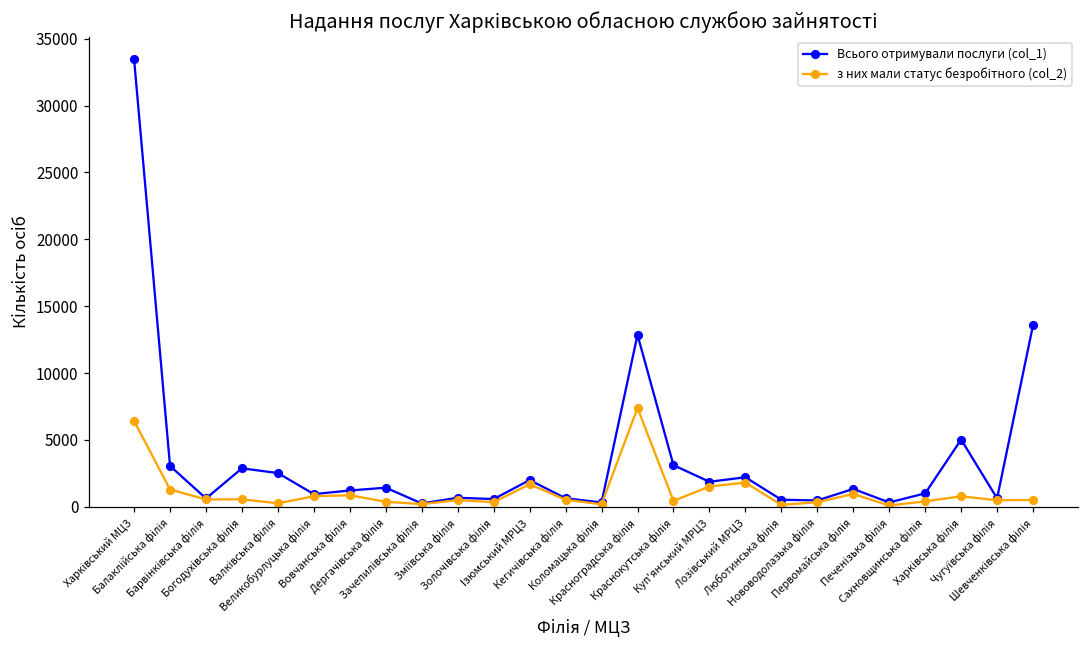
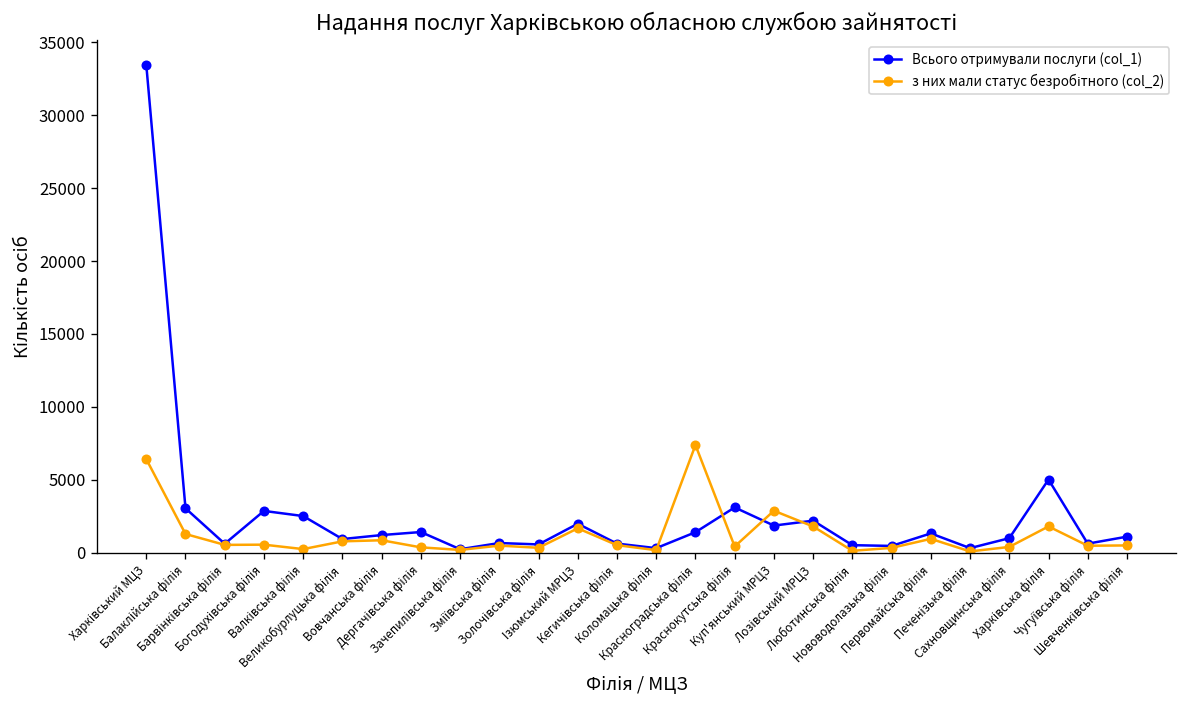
Всього отримували послуги (col_1), Красноградська філія: 12900 -> 1400
з них мали статус безробітного (col_2), Куп'янський МРЦЗ: 1500 -> 2900
з них мали статус безробітного (col_2), Харківська філія: 800 -> 1800
Всього отримували послуги (col_1), Шевченківська філія: 13600 -> 1100
